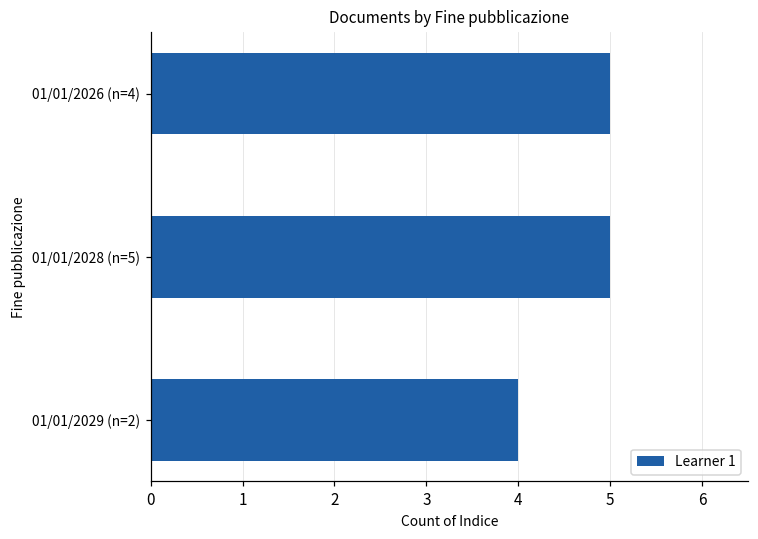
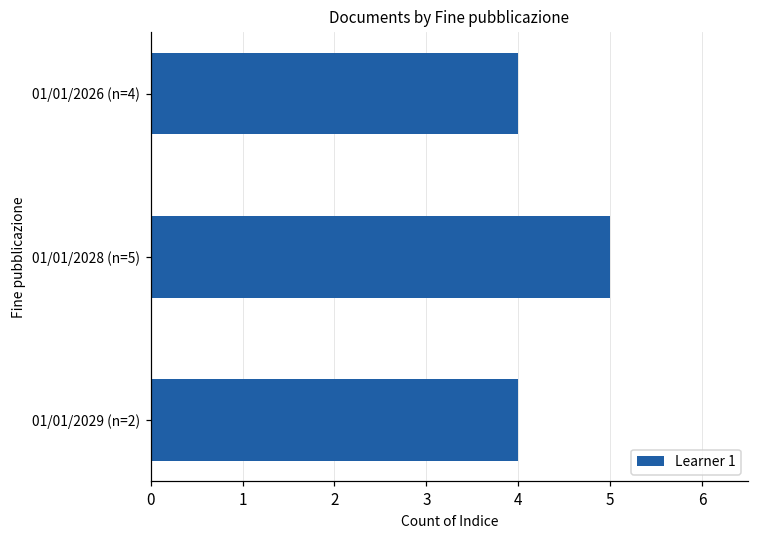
01/01/2026 (n=4): 5 -> 4
